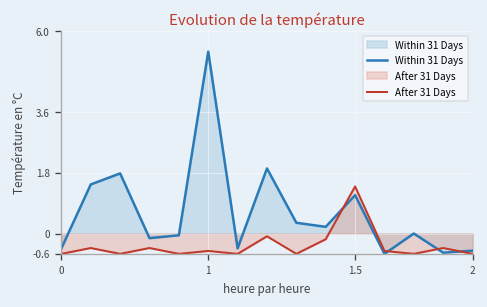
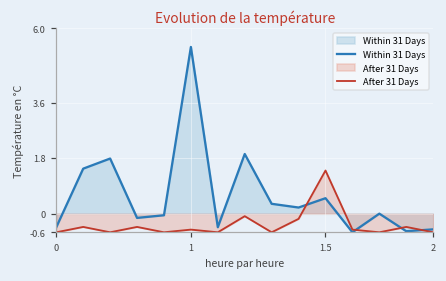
Within 31 Days, 1.5: 1.1 -> 0.5
